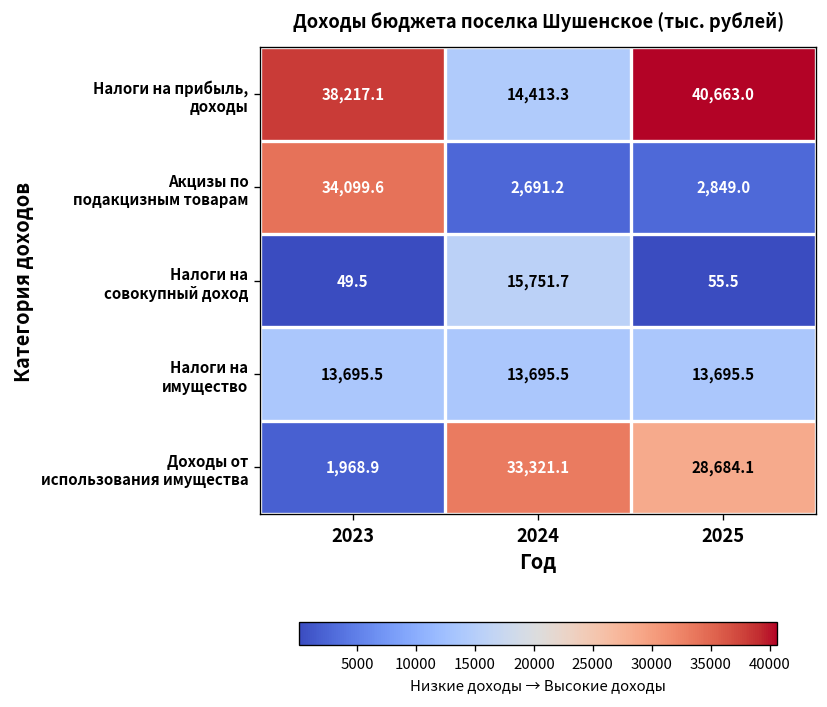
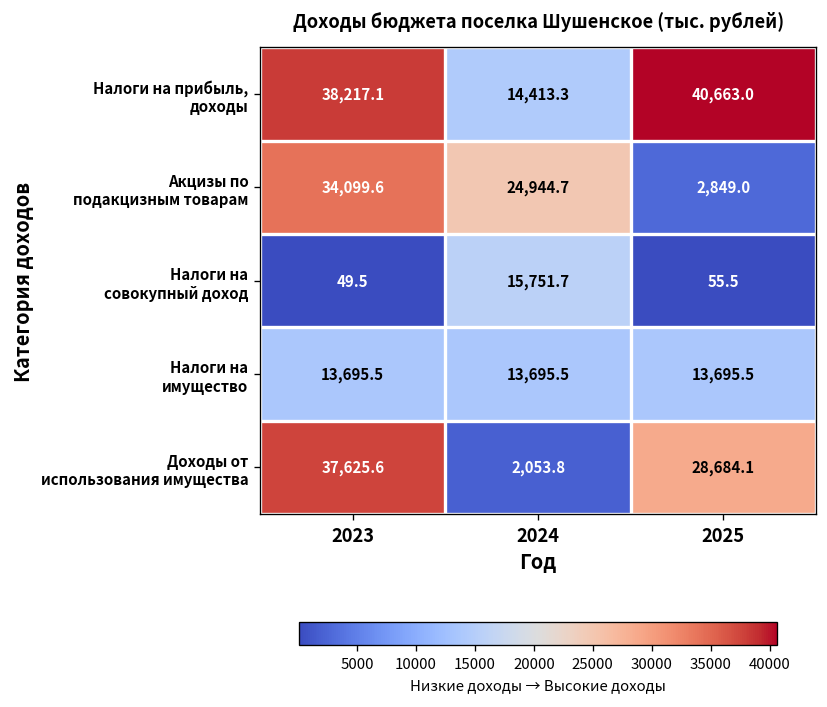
Акцизы по подакцизным товарам, 2024: 2,691.2 -> 24,944.7
Доходы от использования имущества, 2023: 1,968.9 -> 37,625.6
Доходы от использования имущества, 2024: 33,321.1 -> 2,053.8
